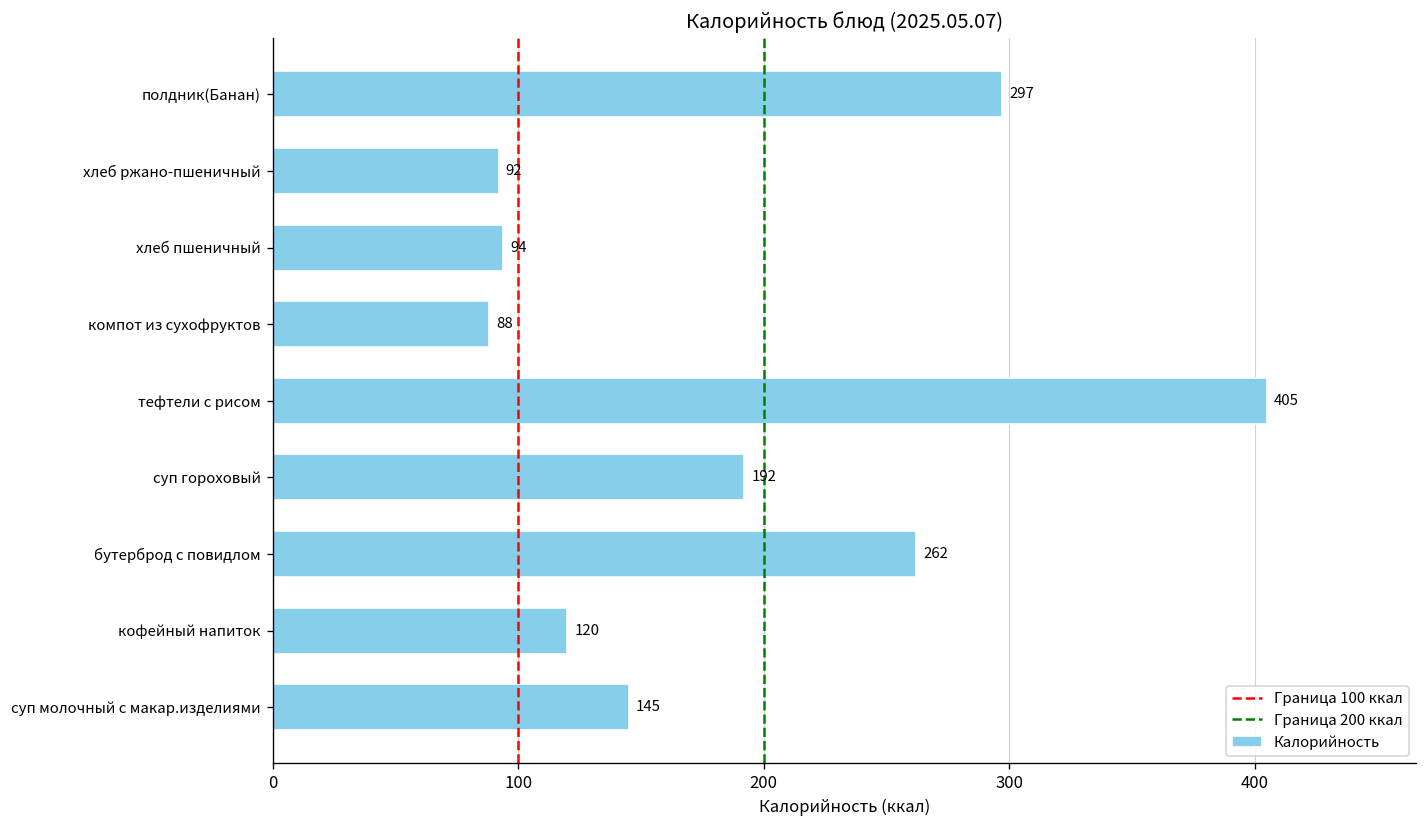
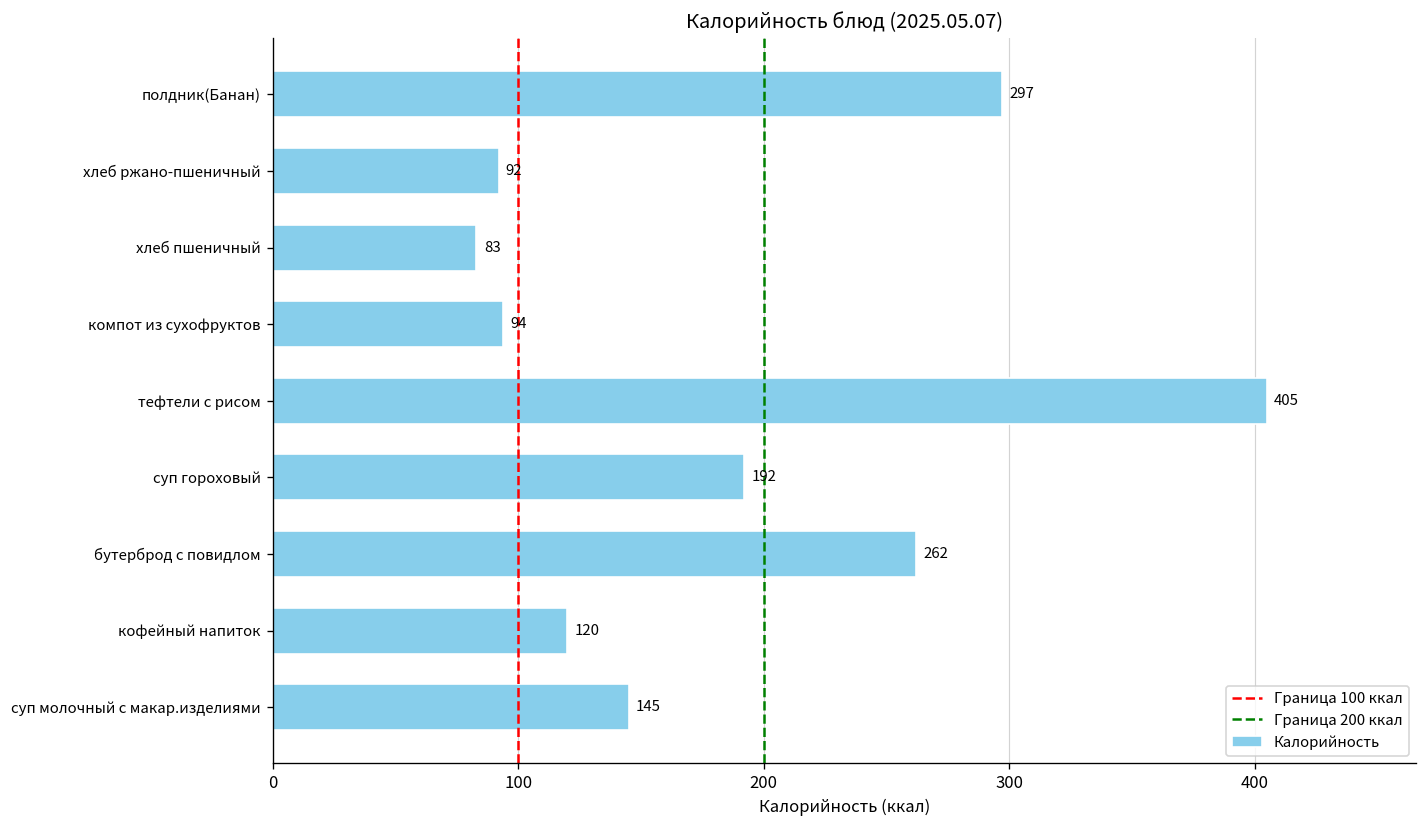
хлеб пшеничный: 94 -> 83
компот из сухофруктов: 88 -> 94
